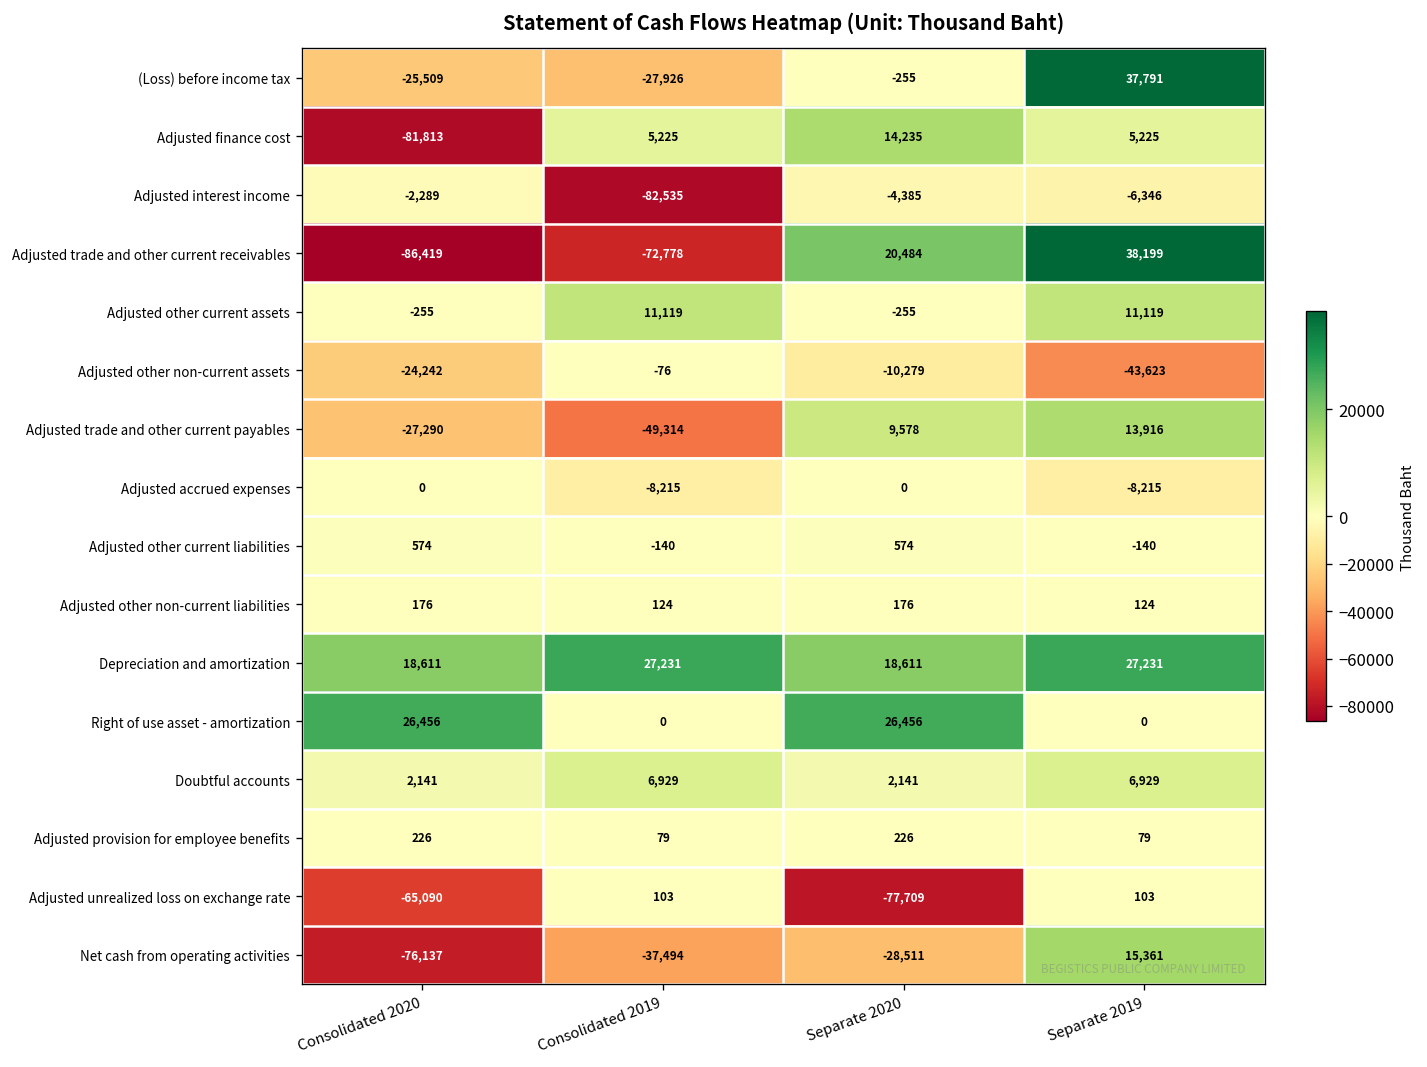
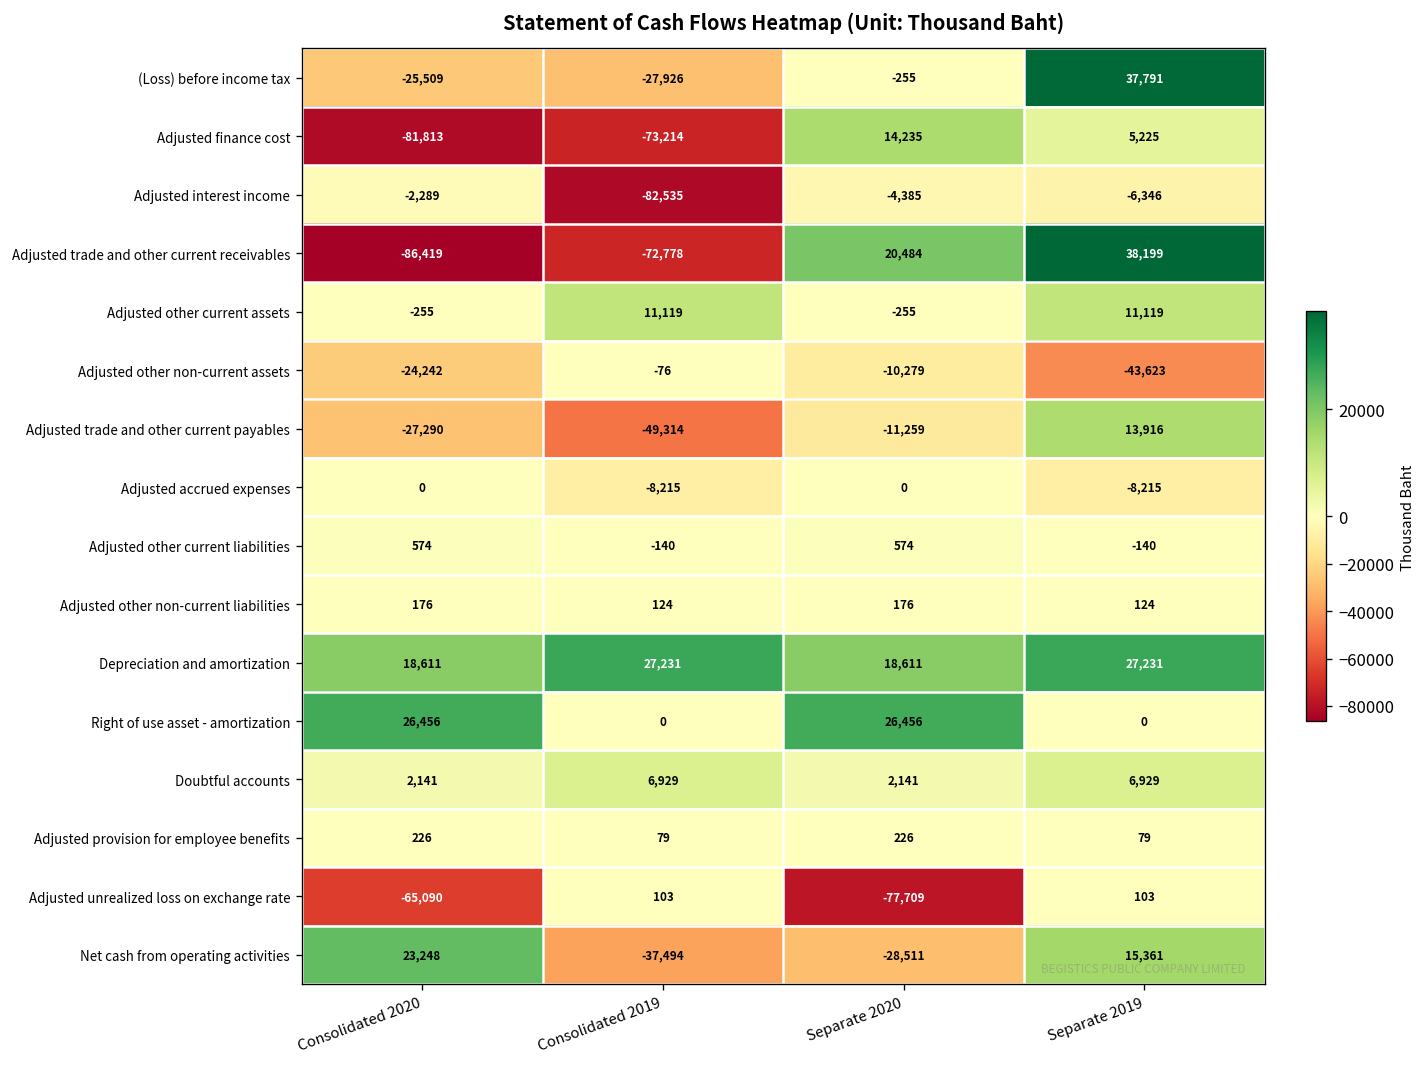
Adjusted finance cost, Consolidated 2019: 5,225 -> -73,214
Adjusted trade and other current payables, Separate 2020: 9,578 -> -11,259
Net cash from operating activities, Consolidated 2020: -76,137 -> 23,248
